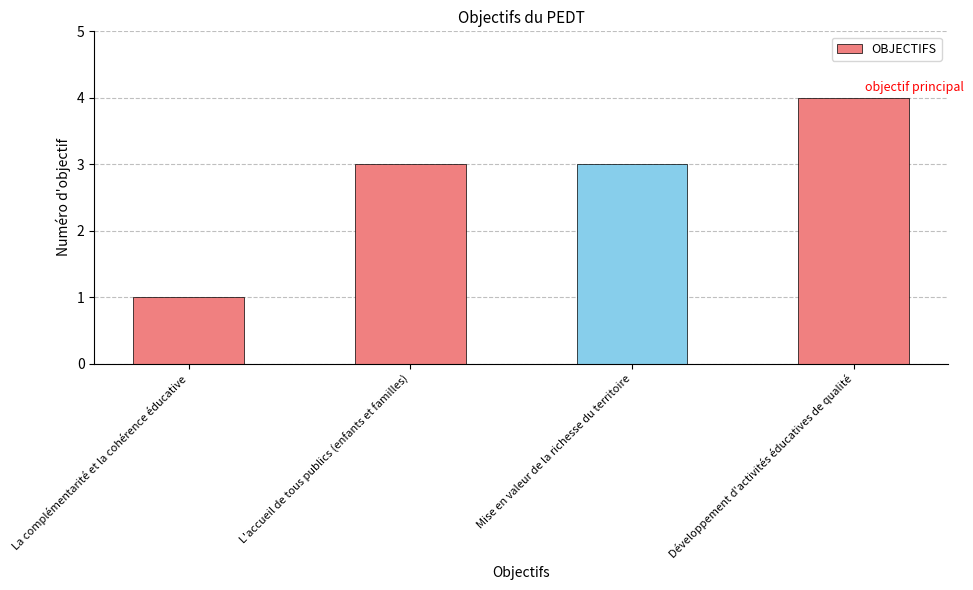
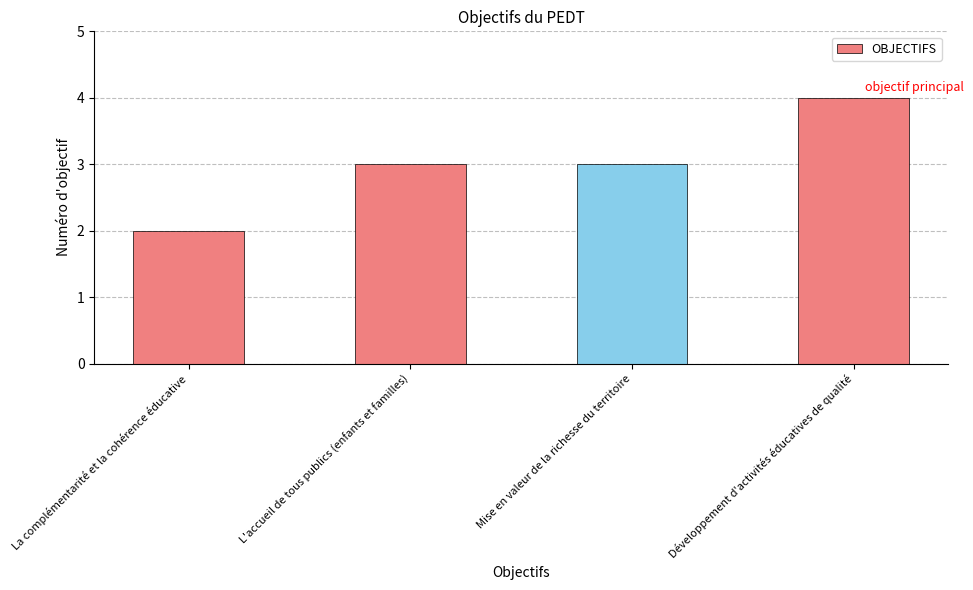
La complémentarité et la cohérence éducative: 1 -> 2
